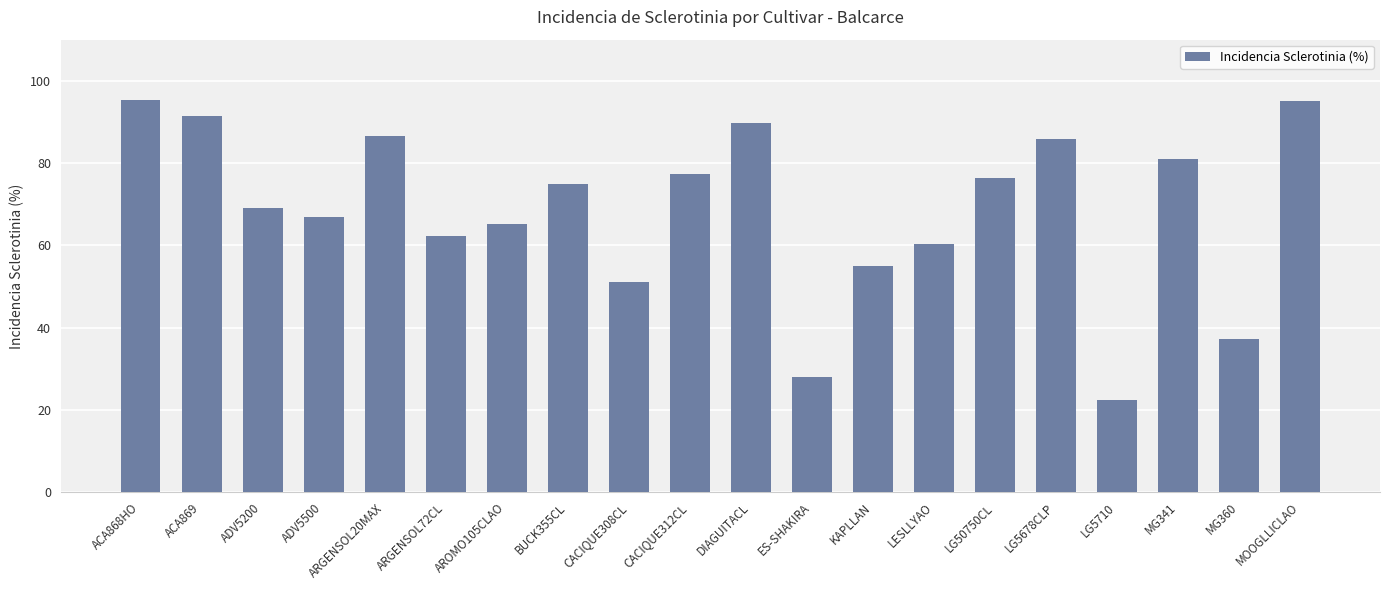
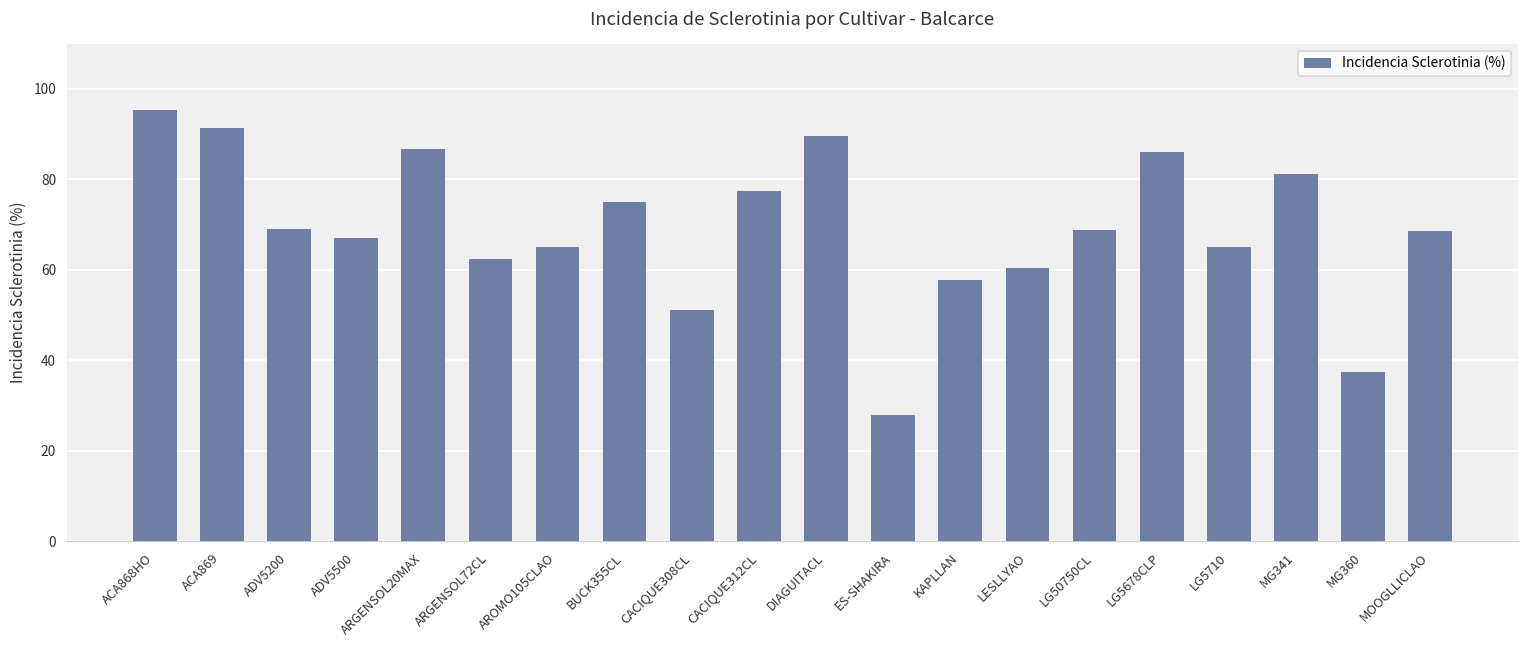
KAPLLAN: 55 -> 58
LG50750CL: 76 -> 69
LG5710: 22 -> 65
MOOGLLICLAO: 95 -> 69
